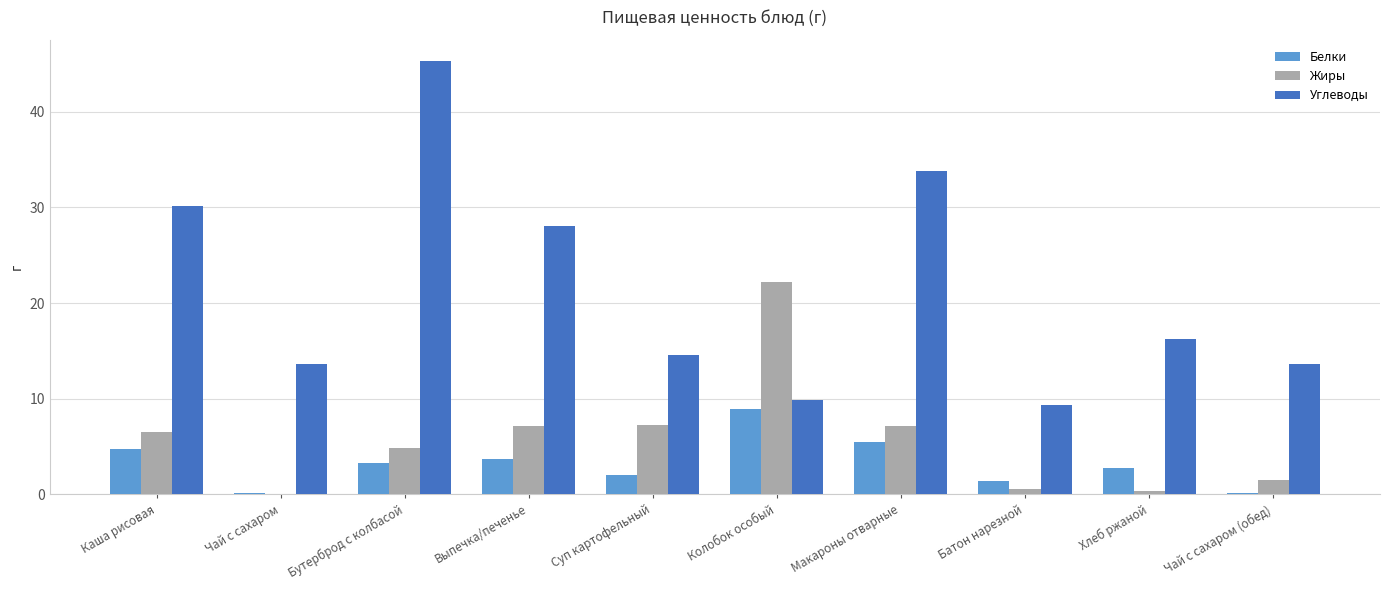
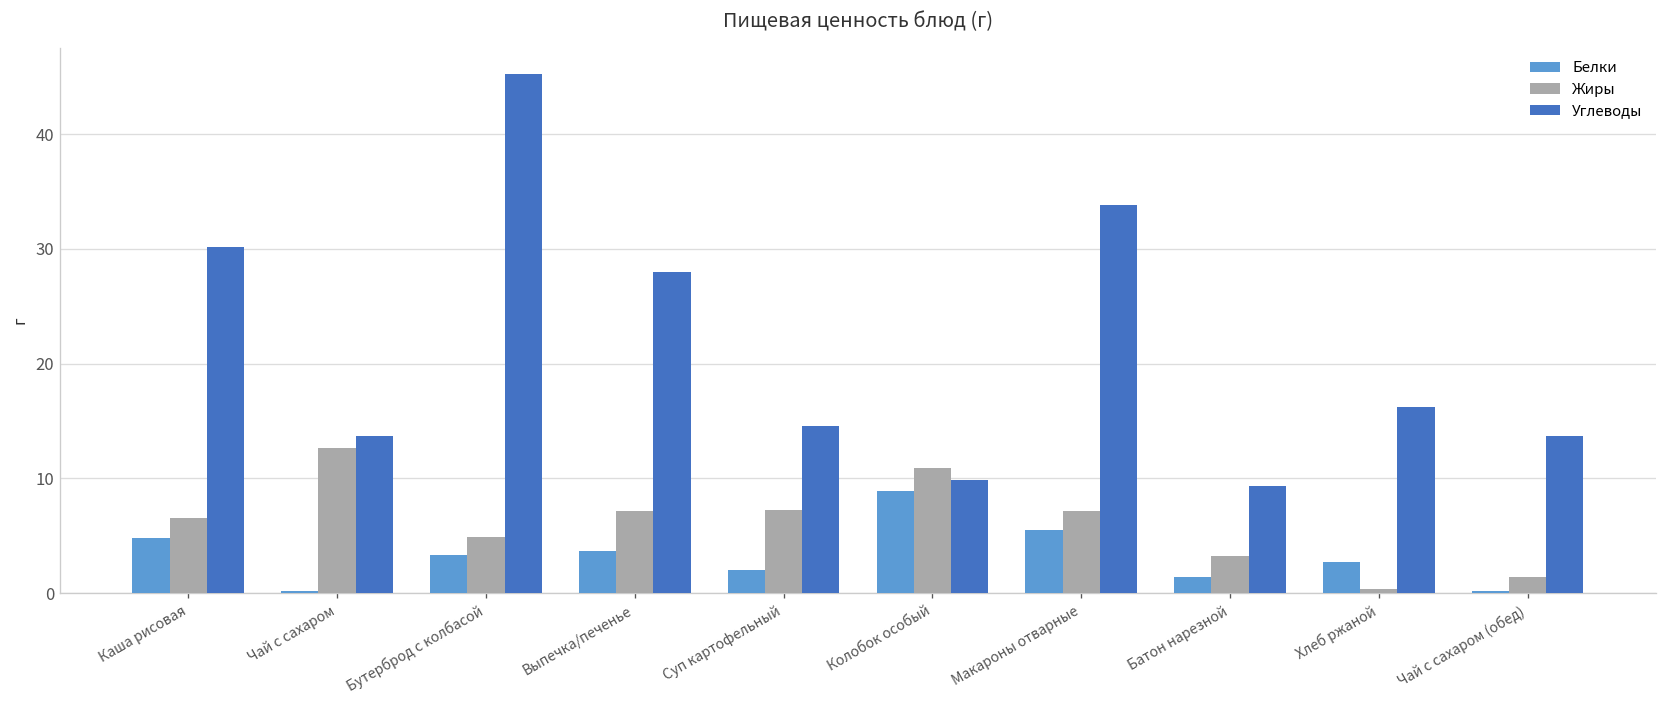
Жиры, Чай с сахаром: 0 -> 13
Жиры, Колобок особый: 22 -> 11
Жиры, Батон нарезной: 1 -> 3
